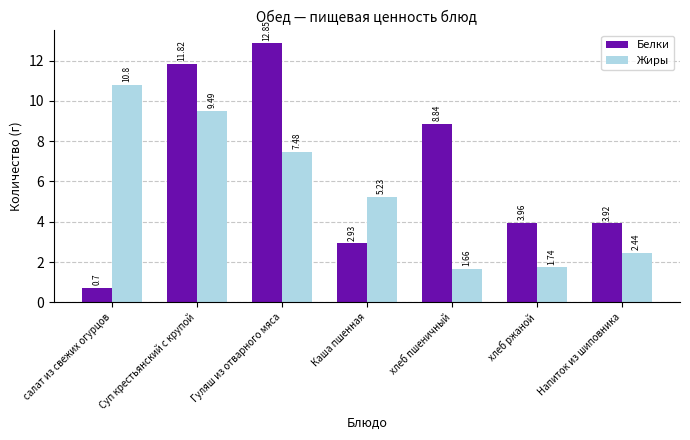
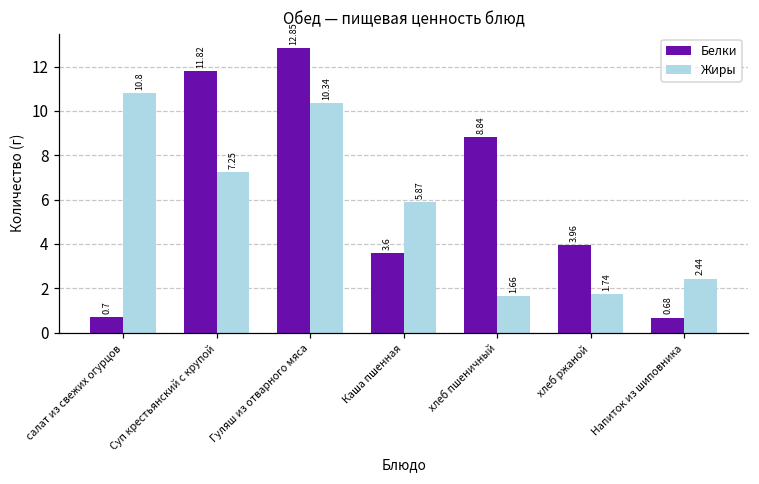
Жиры, Суп крестьянский с крупой: 9.49 -> 7.25
Жиры, Гуляш из отварного мяса: 7.48 -> 10.34
Белки, Каша пшенная: 2.93 -> 3.6
Жиры, Каша пшенная: 5.23 -> 5.87
Белки, Напиток из шиповника: 3.92 -> 0.68
